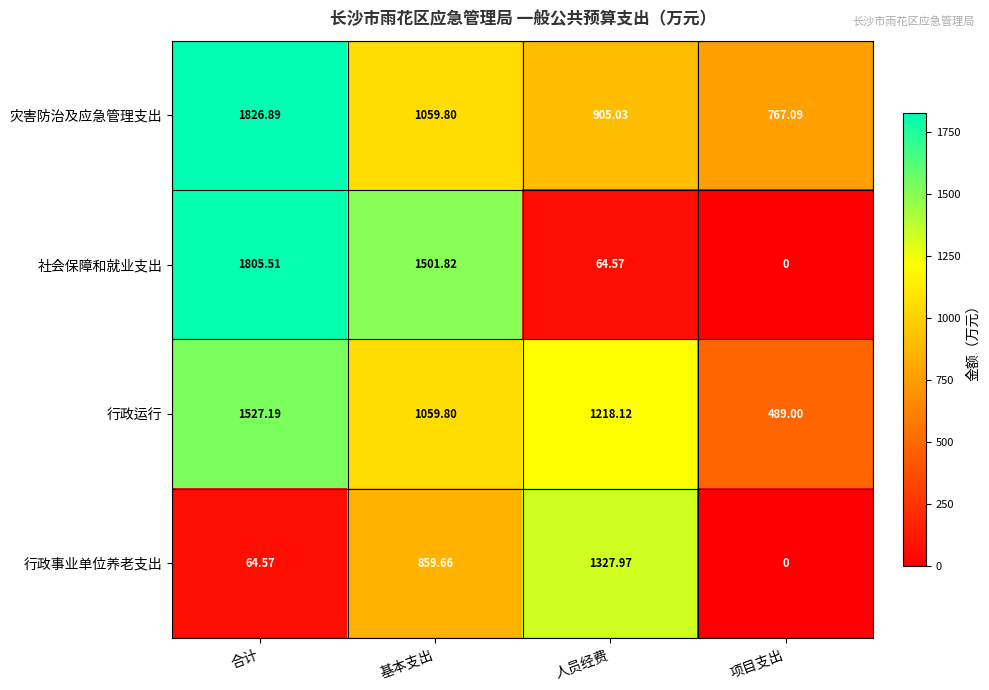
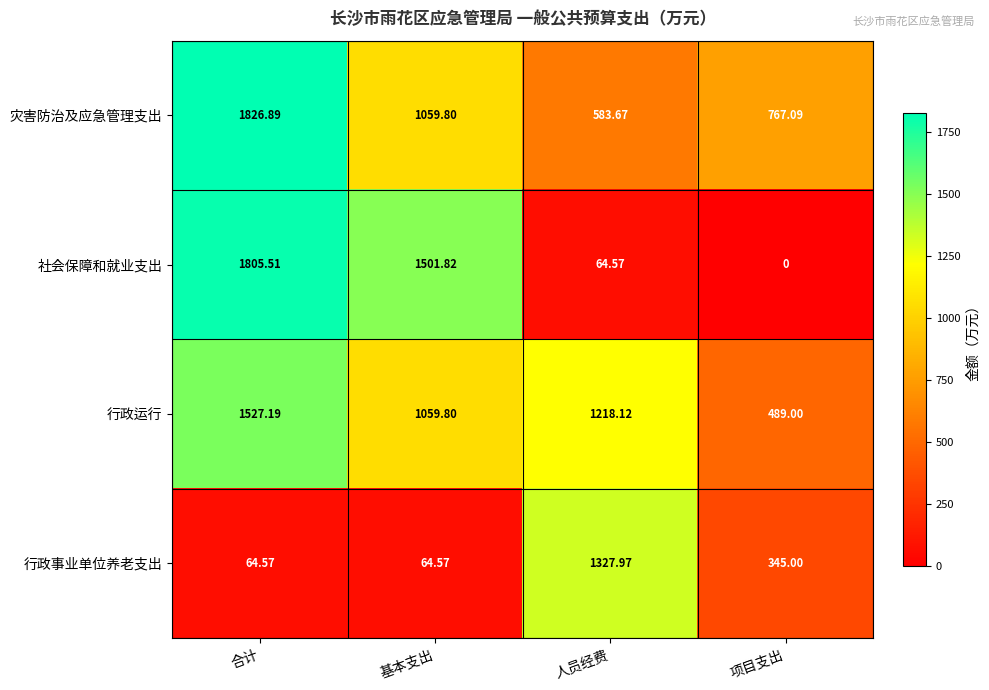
灾害防治及应急管理支出, 人员经费: 905.03 -> 583.67
行政事业单位养老支出, 基本支出: 859.66 -> 64.57
行政事业单位养老支出, 项目支出: 0 -> 345.00
